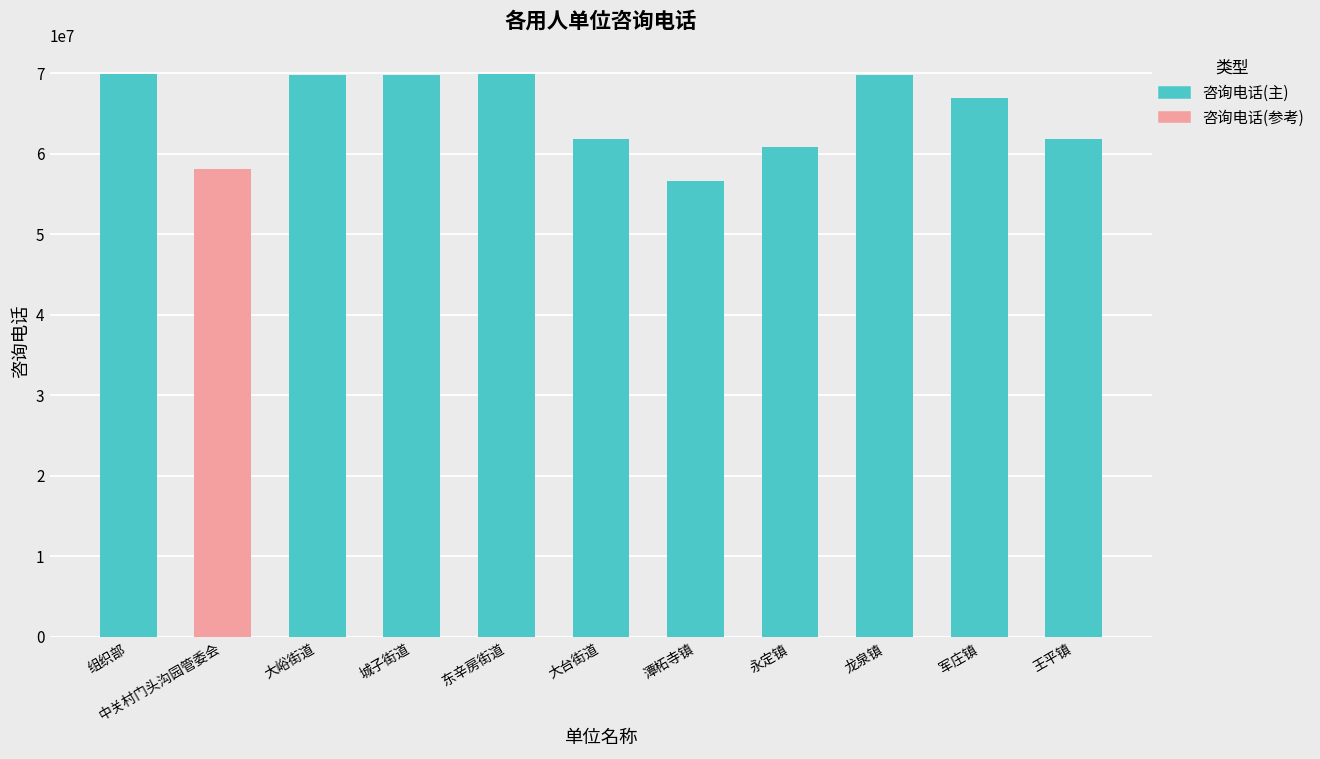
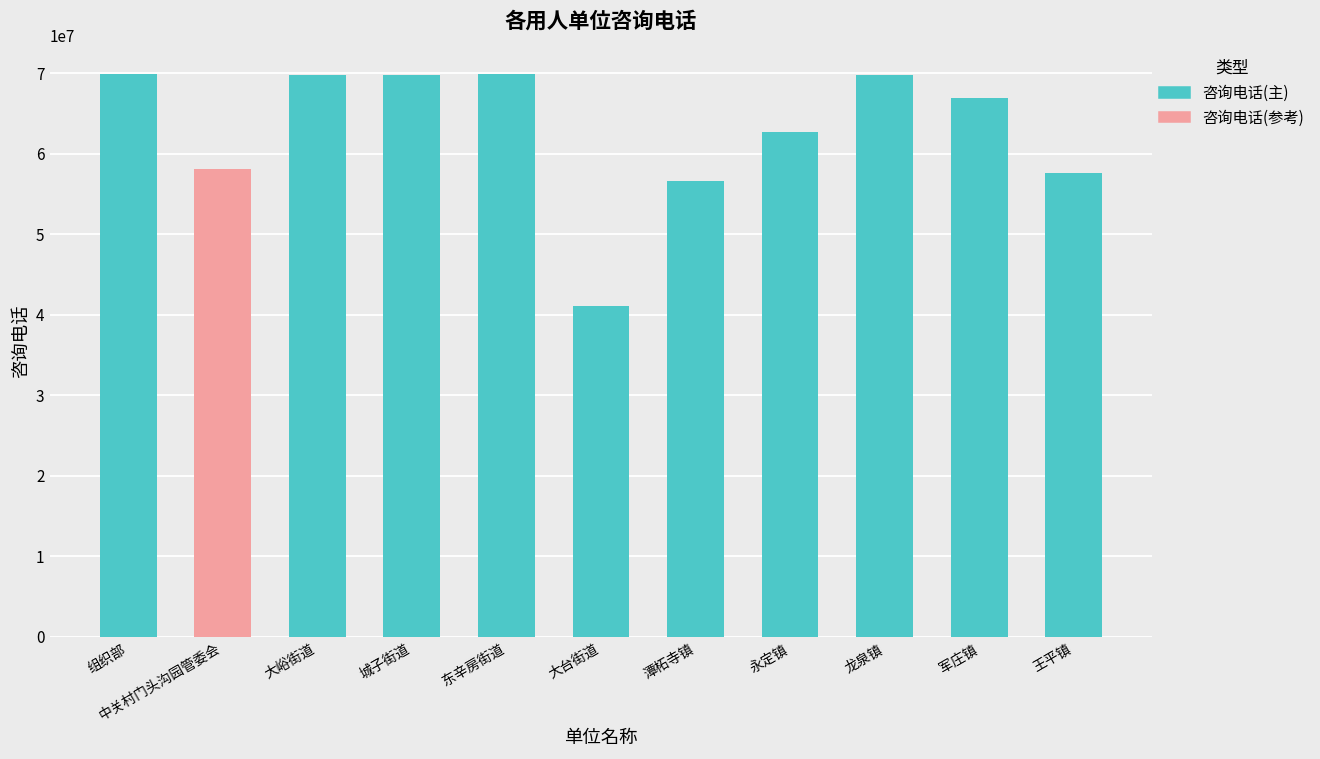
大台街道: 62000000 -> 41000000
永定镇: 61000000 -> 63000000
王平镇: 62000000 -> 58000000
